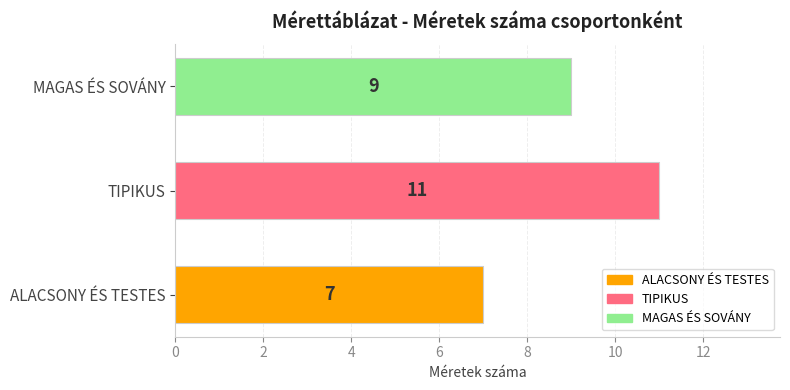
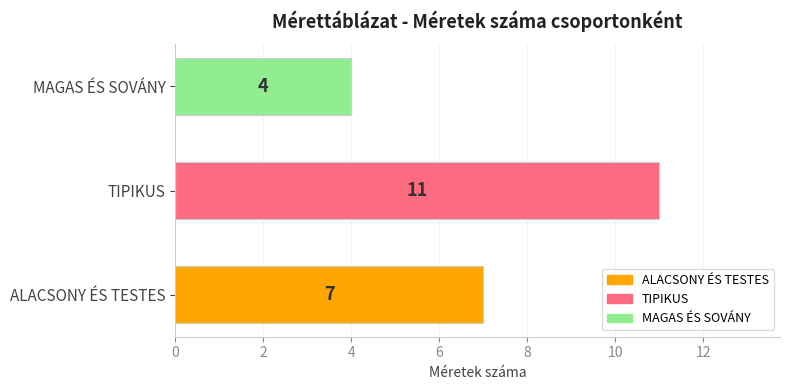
MAGAS ÉS SOVÁNY: 9 -> 4
